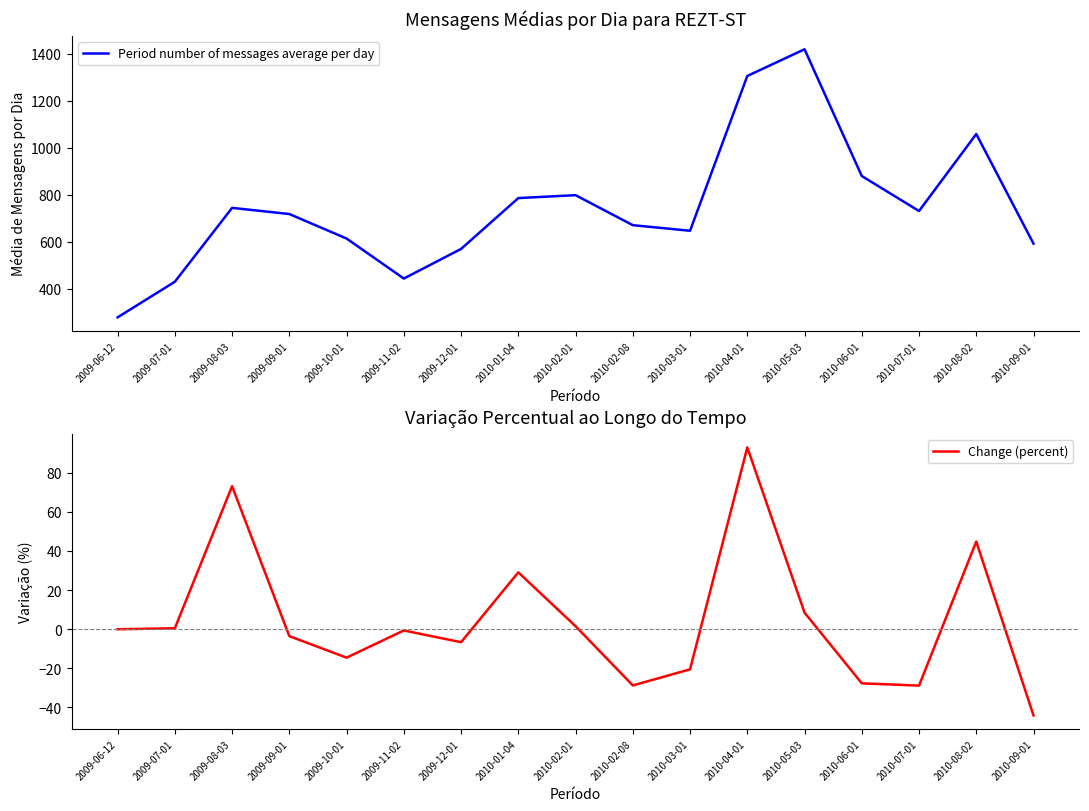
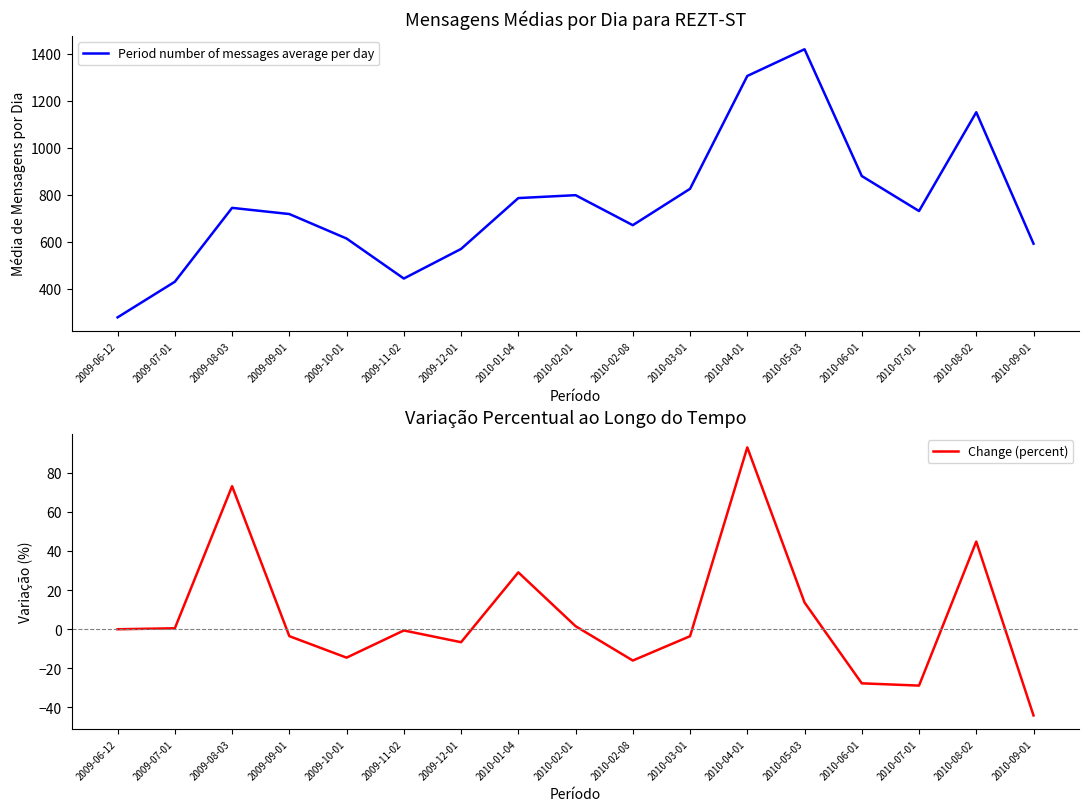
Mensagens Médias por Dia para REZT-ST, 2010-03-01: 650 -> 830
Mensagens Médias por Dia para REZT-ST, 2010-08-02: 1060 -> 1150
Variação Percentual ao Longo do Tempo, 2010-02-08: -29 -> -16
Variação Percentual ao Longo do Tempo, 2010-03-01: -21 -> -4
Variação Percentual ao Longo do Tempo, 2010-05-03: 9 -> 14
